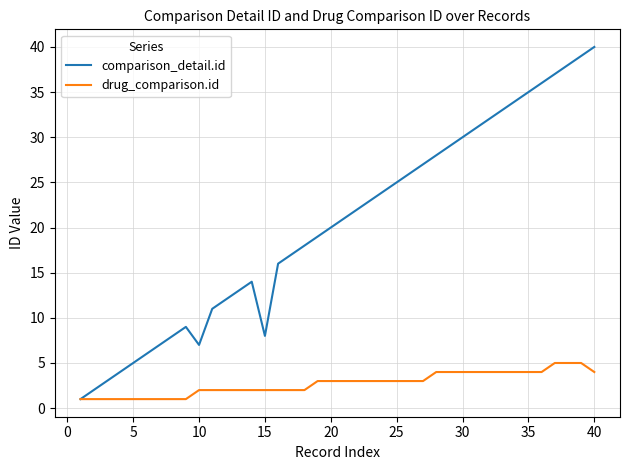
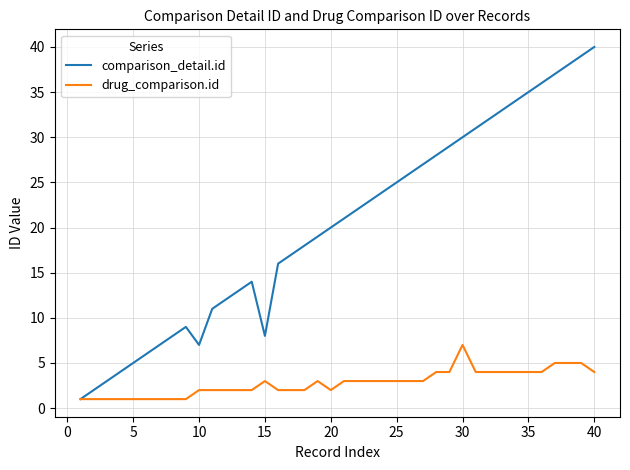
drug_comparison.id, 15: 2 -> 3
drug_comparison.id, 20: 3 -> 2
drug_comparison.id, 30: 4 -> 7
